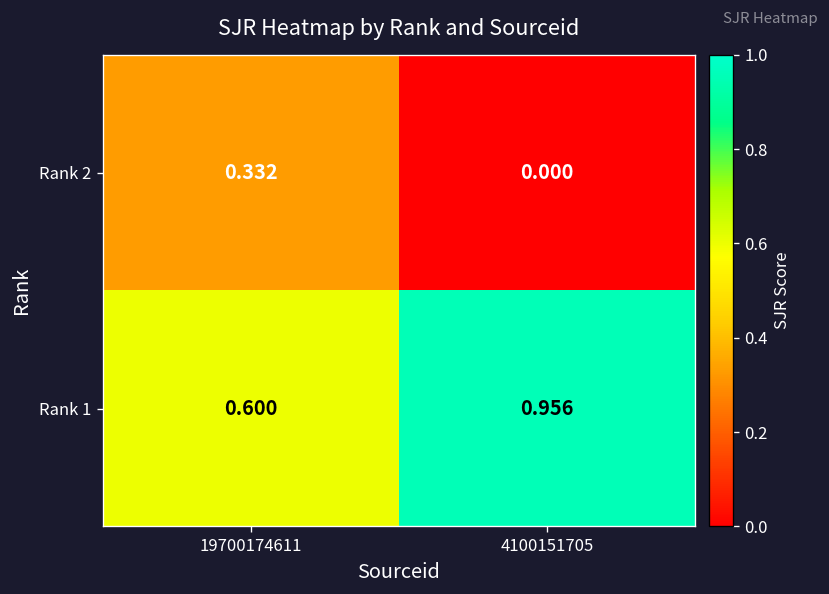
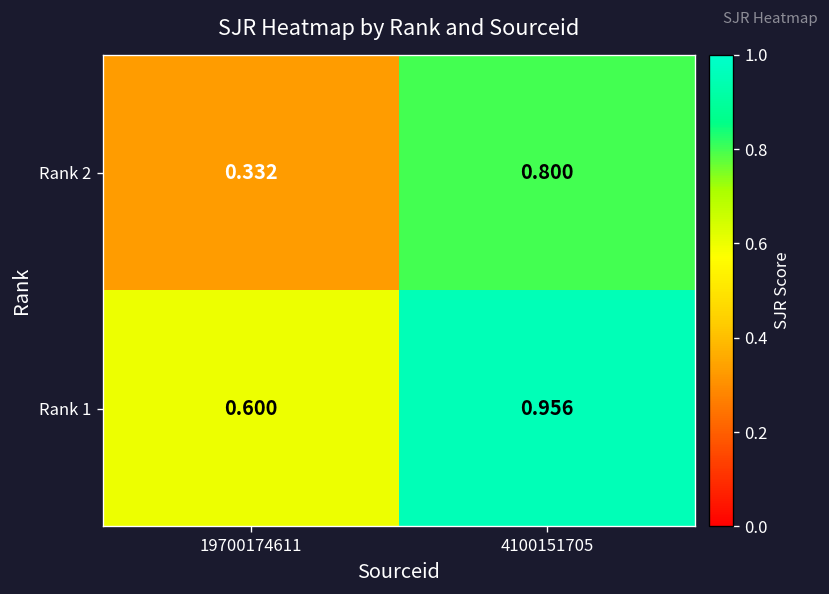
Rank 2, 4100151705: 0.000 -> 0.800
